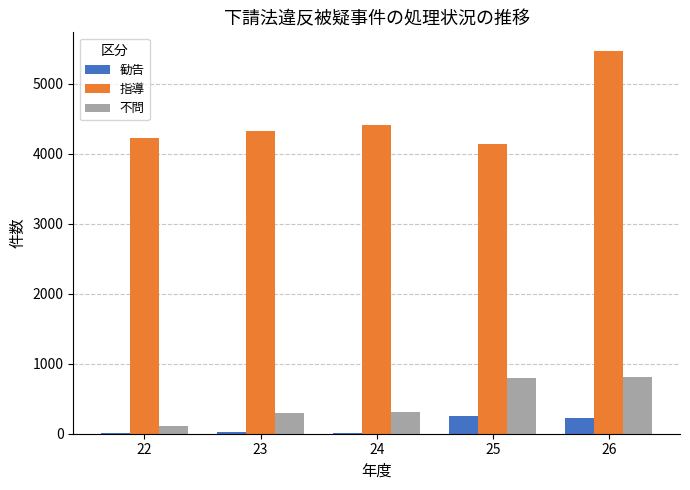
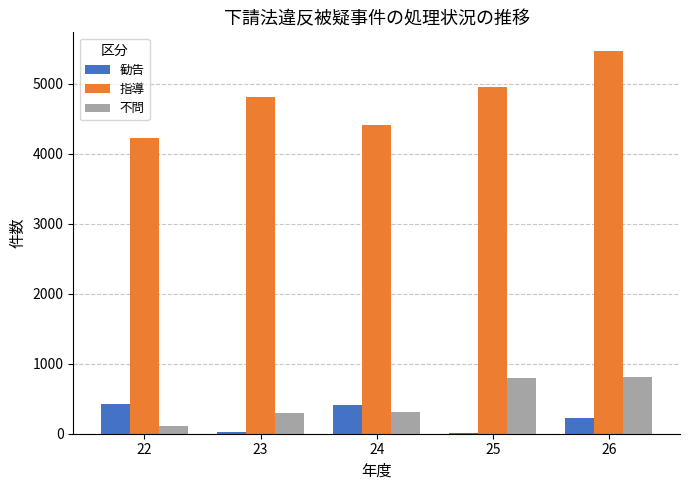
勧告, 22: 0 -> 400
指導, 23: 4300 -> 4800
勧告, 24: 0 -> 400
勧告, 25: 300 -> 0
指導, 25: 4100 -> 4900
